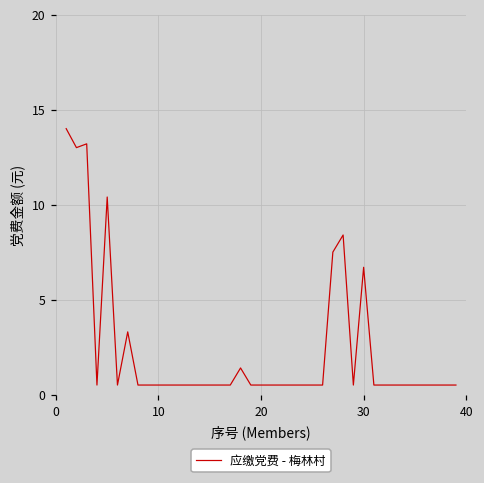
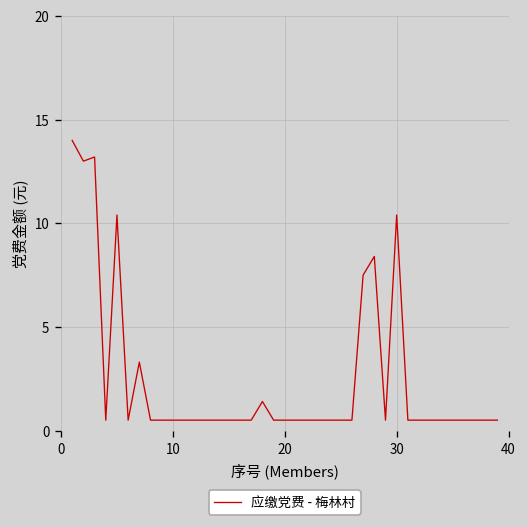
30: 6.7 -> 10.4
